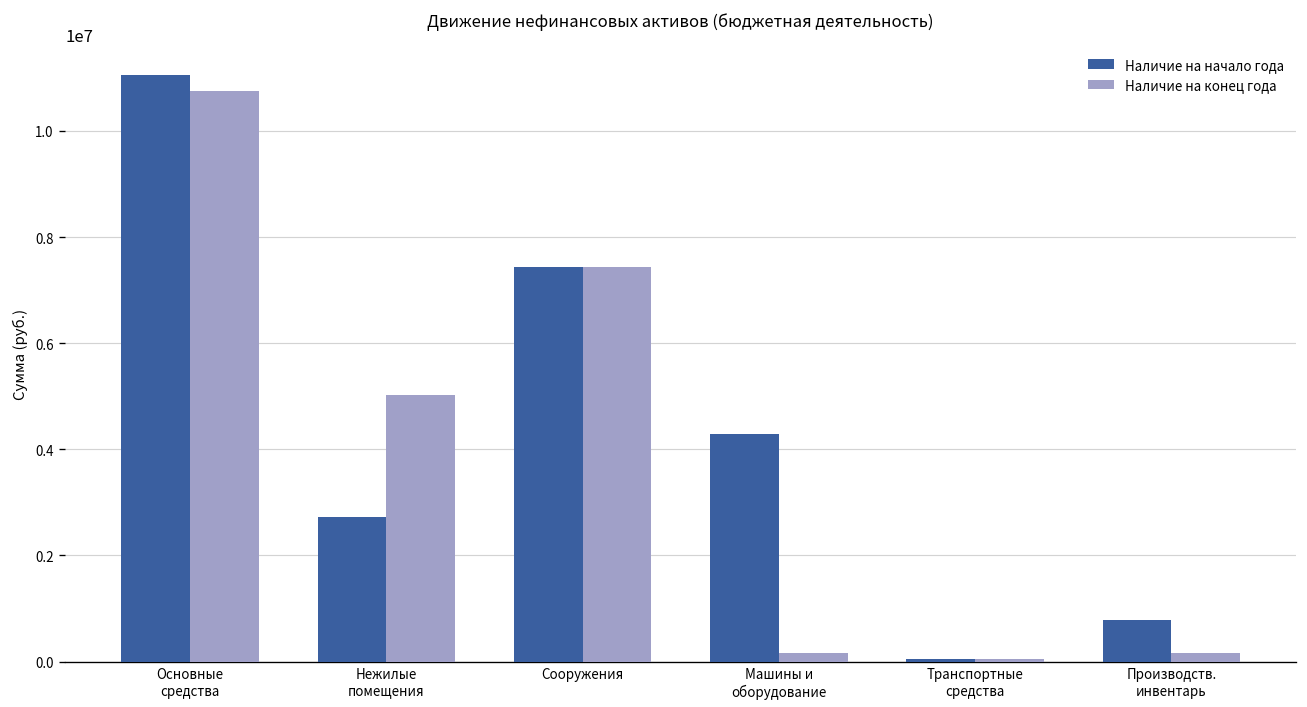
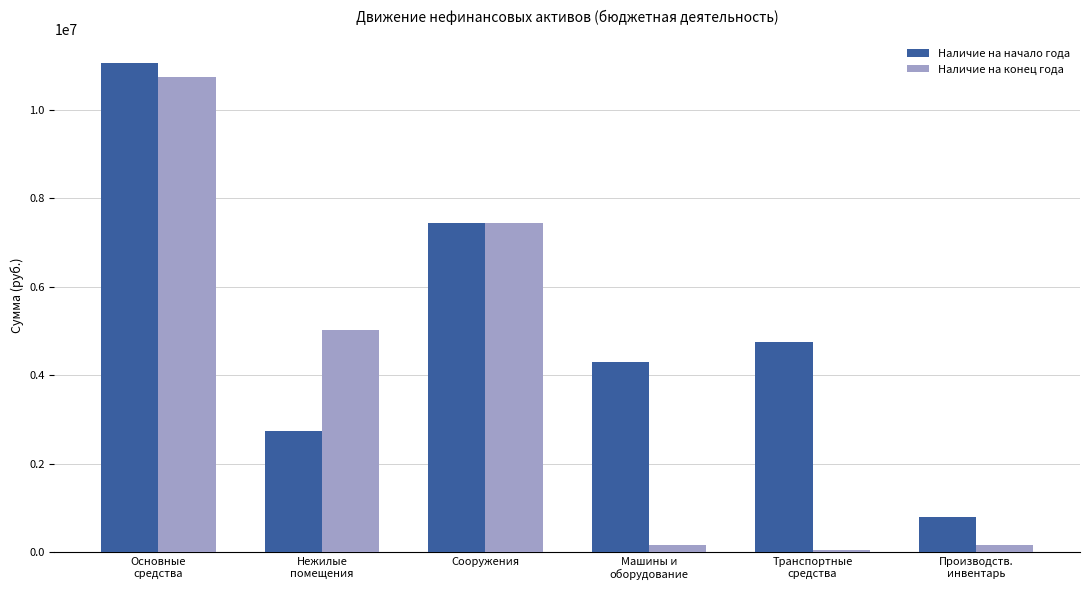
Наличие на начало года, Транспортные средства: 0 -> 4800000
